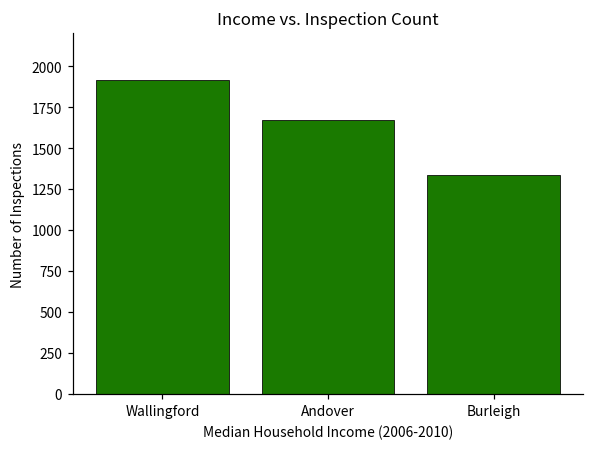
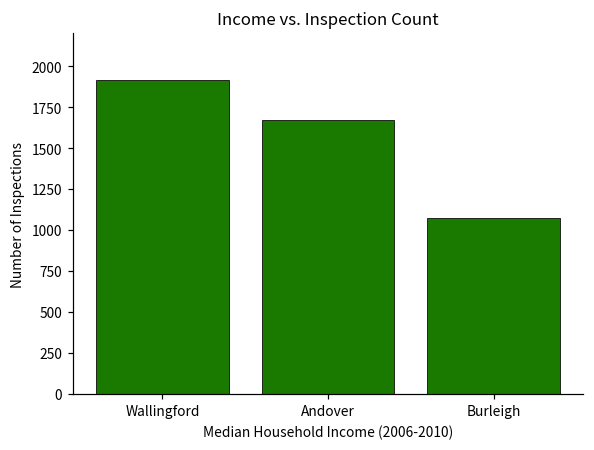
Burleigh: 1330 -> 1070
